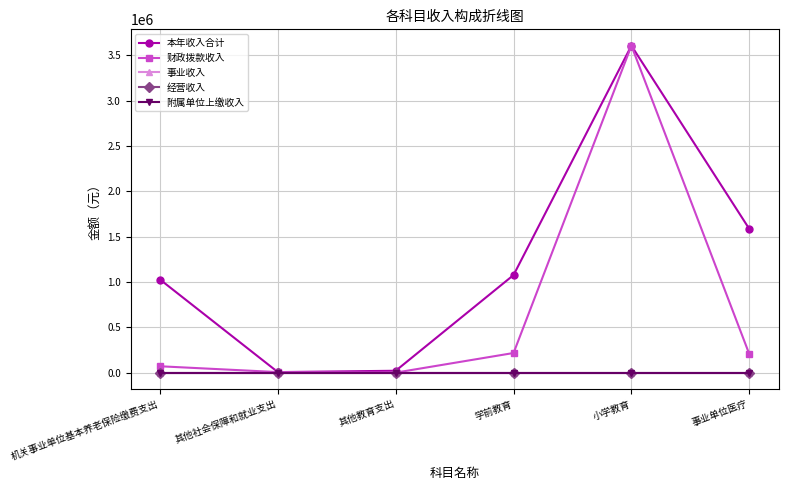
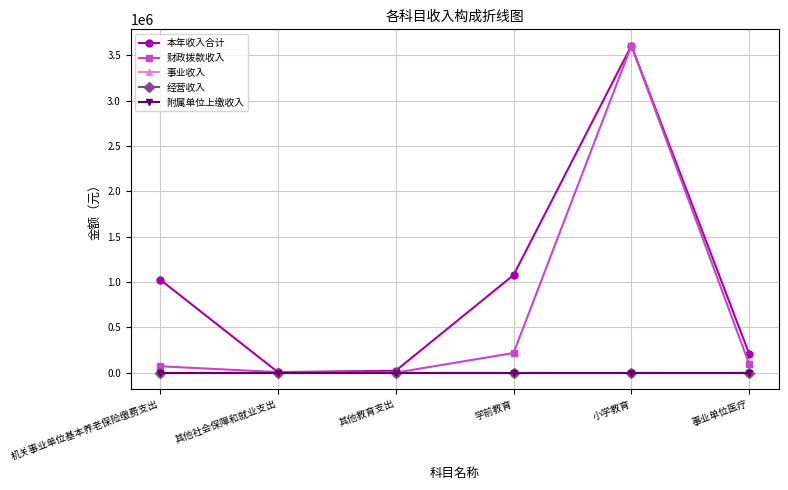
本年收入合计, 事业单位医疗: 1600000 -> 200000
财政拨款收入, 事业单位医疗: 200000 -> 100000
